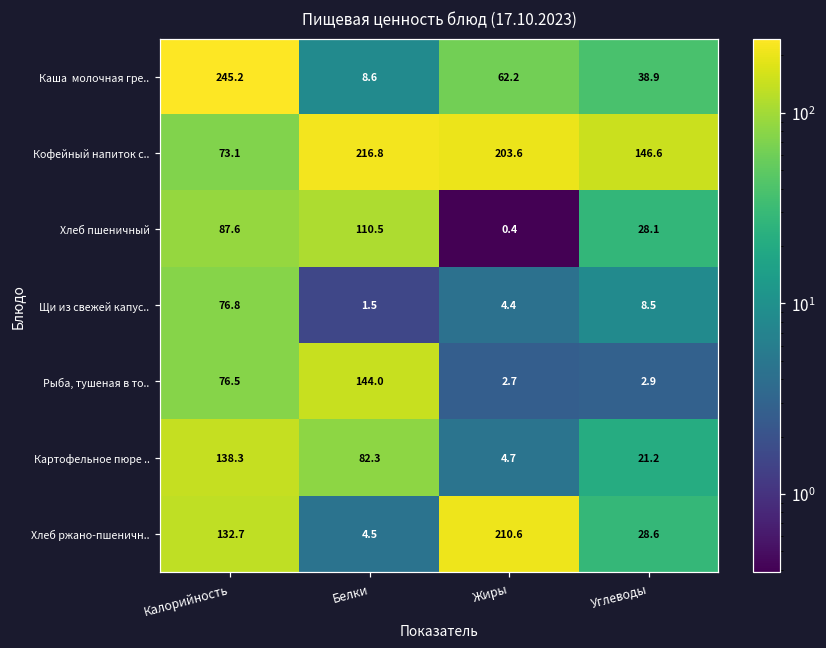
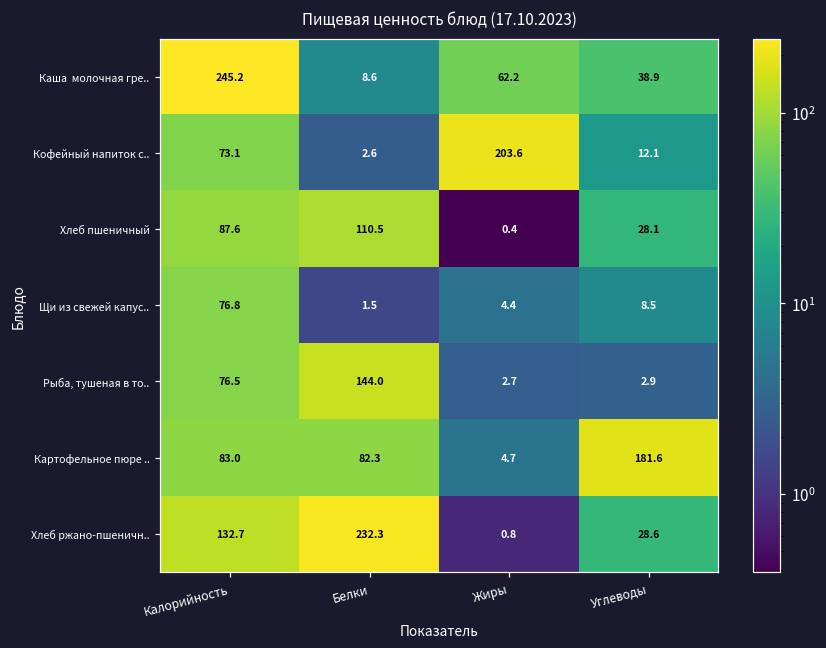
Кофейный напиток с.., Белки: 216.8 -> 2.6
Кофейный напиток с.., Углеводы: 146.6 -> 12.1
Картофельное пюре .., Калорийность: 138.3 -> 83.0
Картофельное пюре .., Углеводы: 21.2 -> 181.6
Хлеб ржано-пшеничн.., Белки: 4.5 -> 232.3
Хлеб ржано-пшеничн.., Жиры: 210.6 -> 0.8
